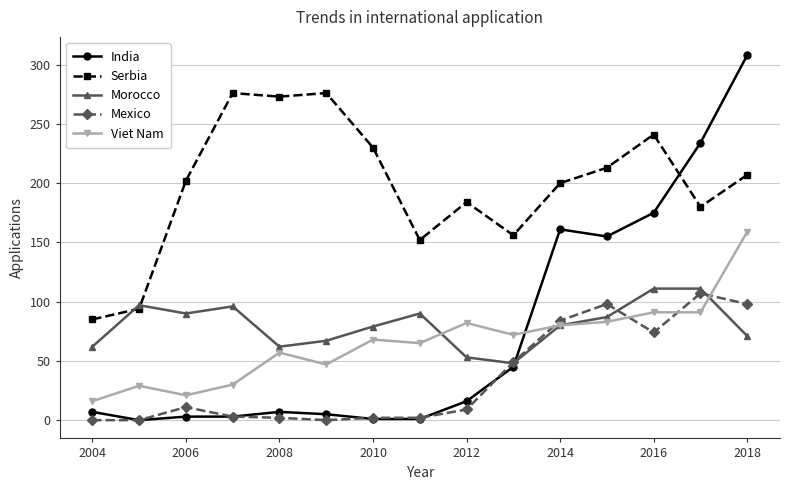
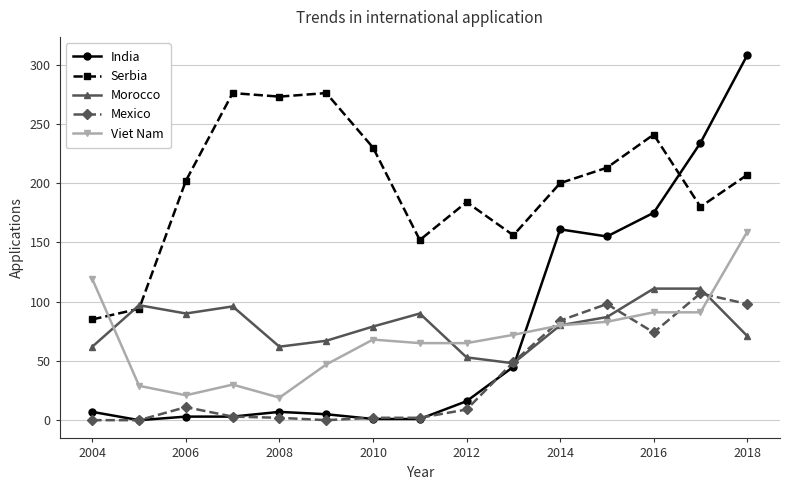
Viet Nam, 2004: 16 -> 119
Viet Nam, 2008: 57 -> 19
Viet Nam, 2012: 82 -> 65
